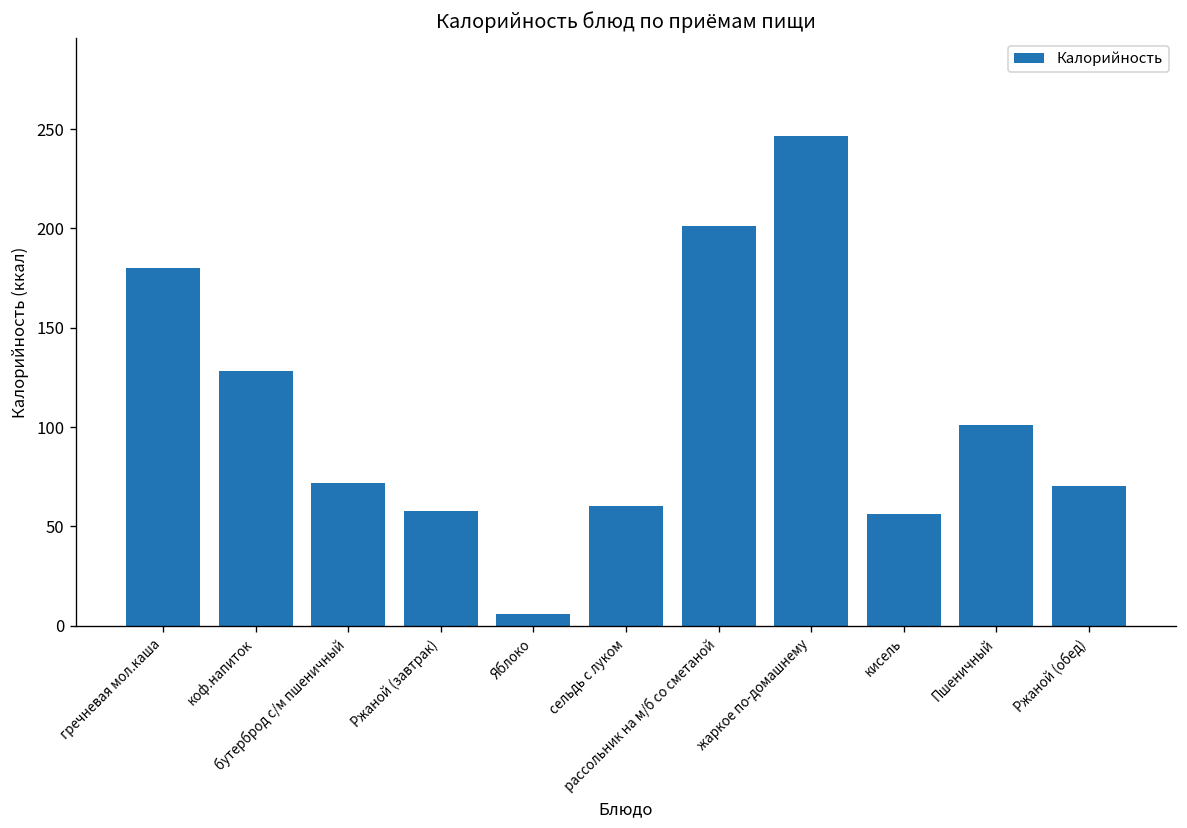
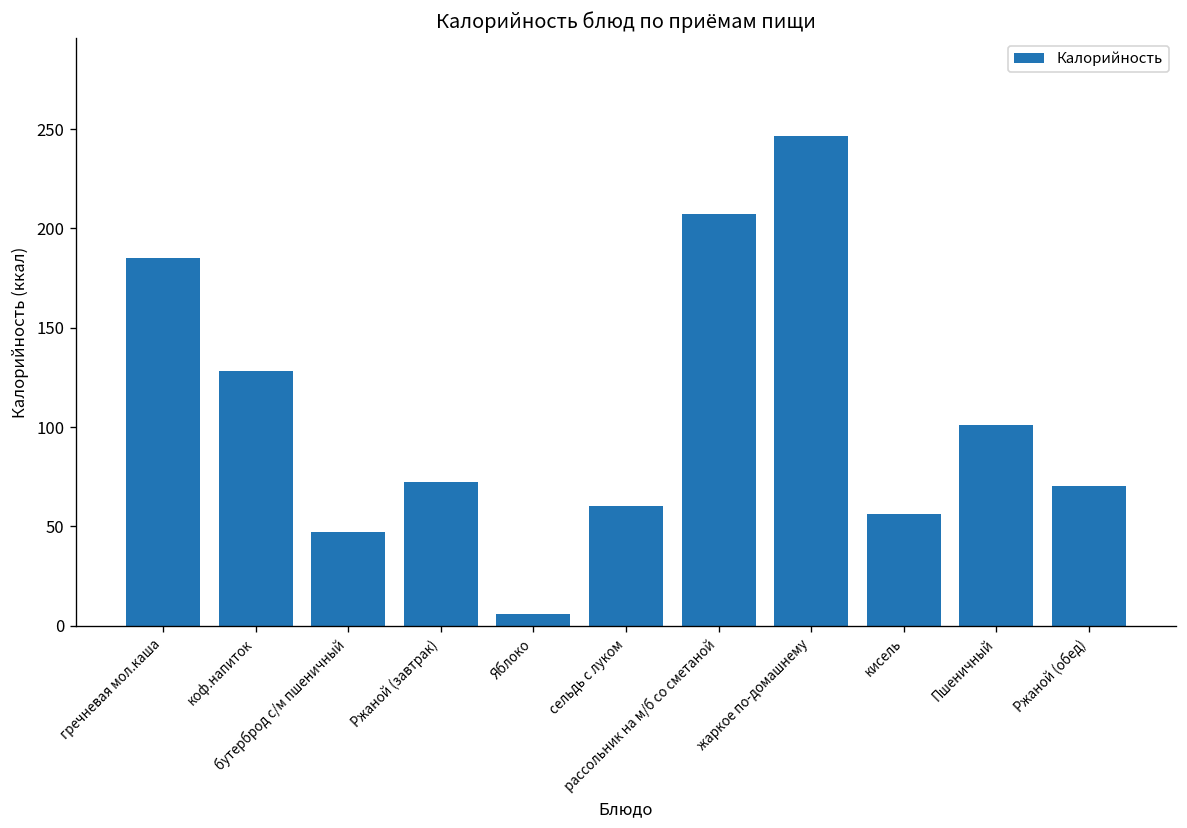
гречневая мол.каша: 180 -> 185
бутерброд с/м пшеничный: 72 -> 47
Ржаной (завтрак): 58 -> 73
рассольник на м/б со сметаной: 201 -> 207
